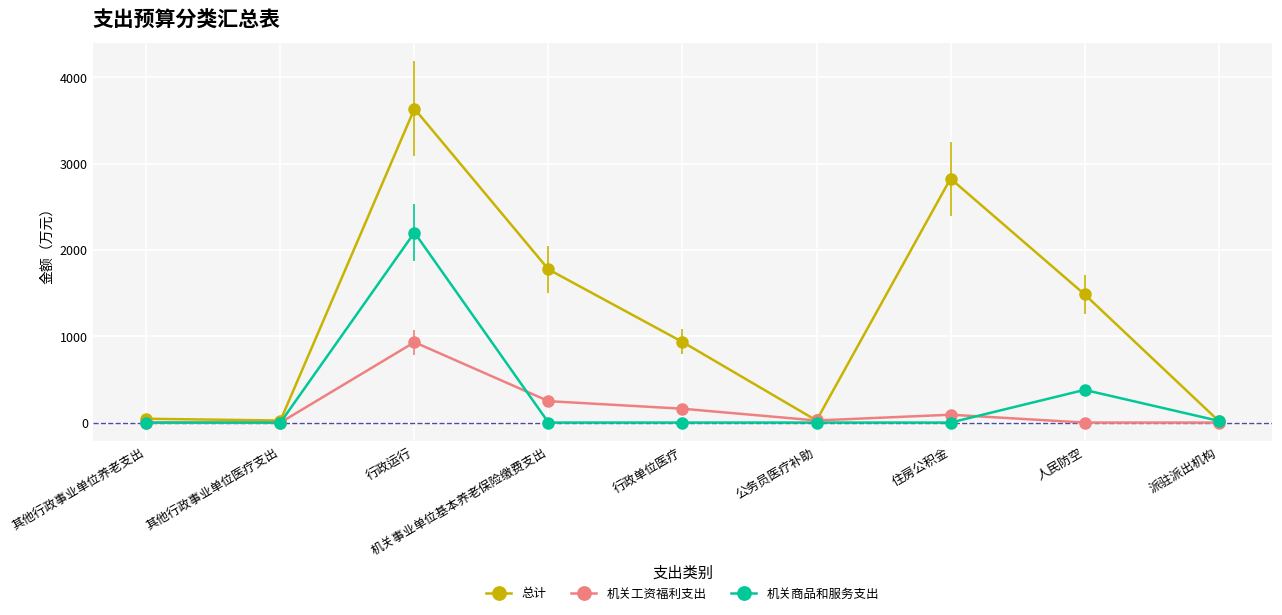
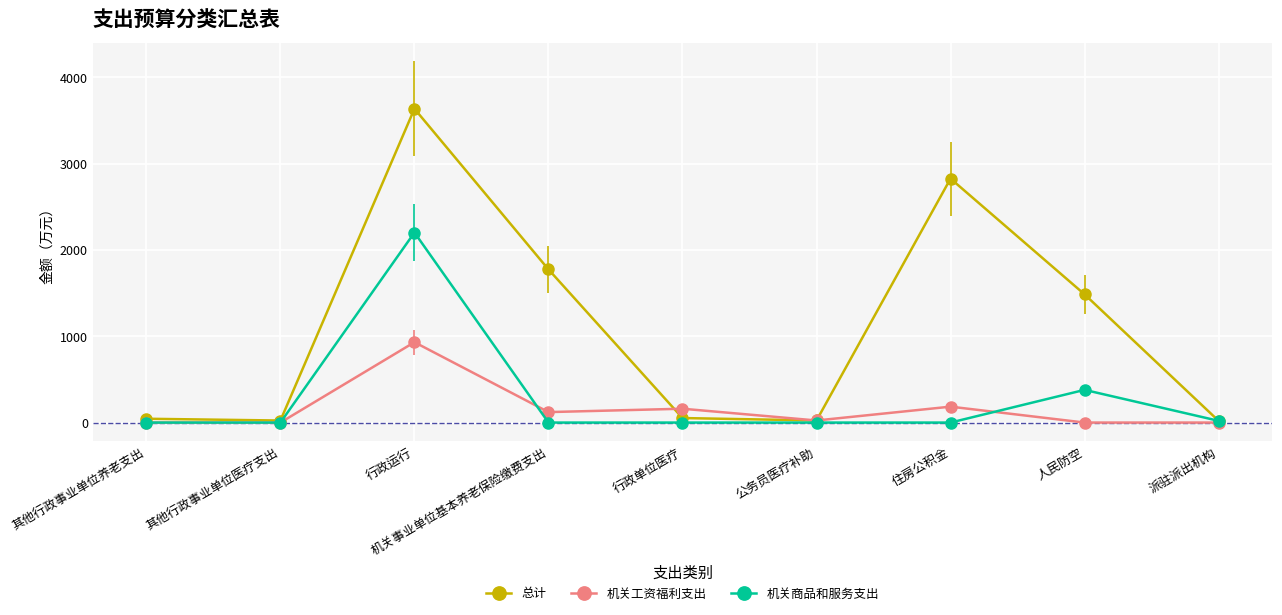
机关工资福利支出, 机关事业单位基本养老保险缴费支出: 200 -> 100
总计, 行政单位医疗: 900 -> 100
机关工资福利支出, 住房公积金: 100 -> 200
